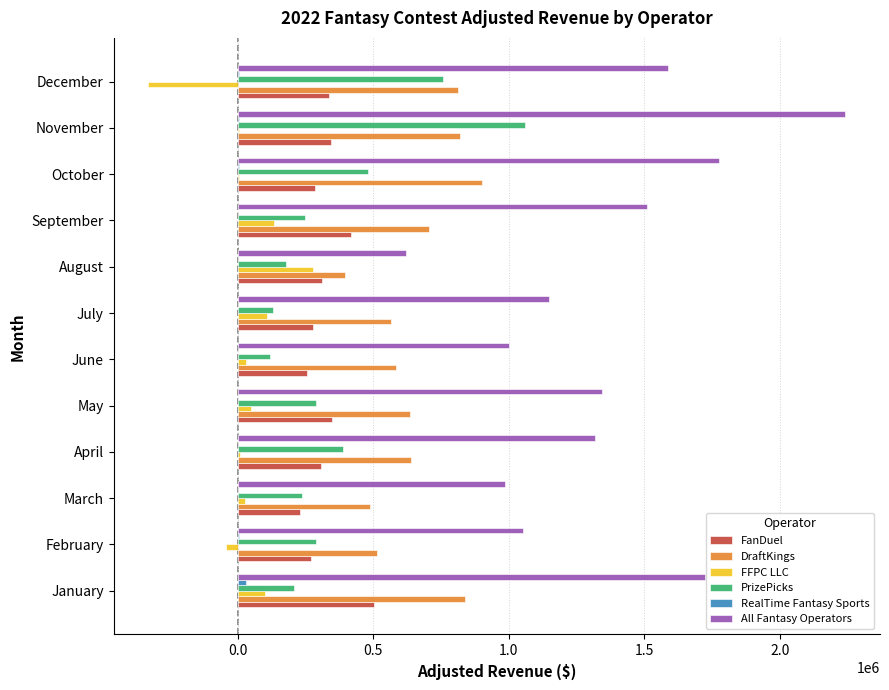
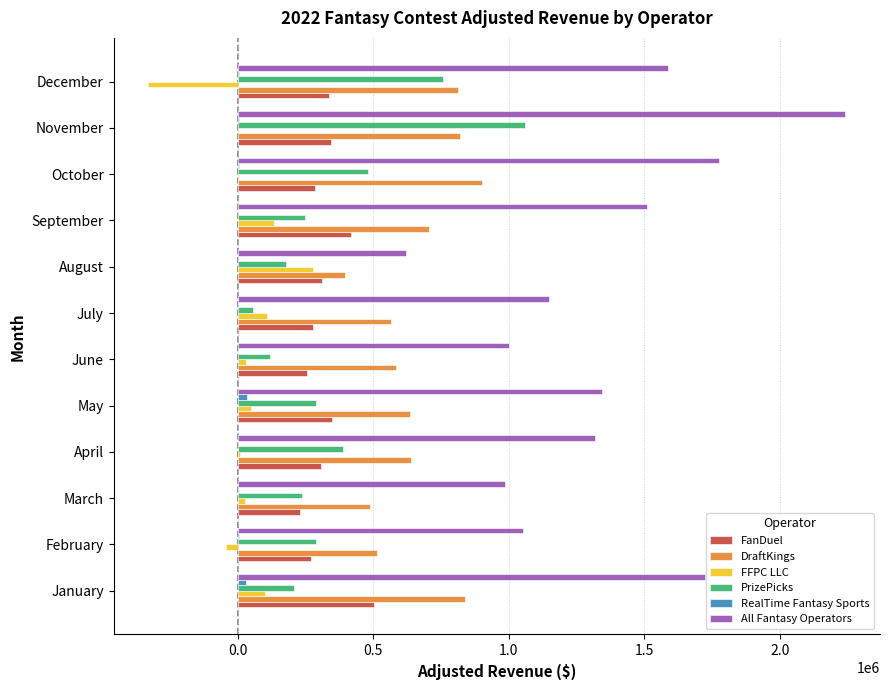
PrizePicks, July: 130000 -> 60000
RealTime Fantasy Sports, May: 0 -> 30000
